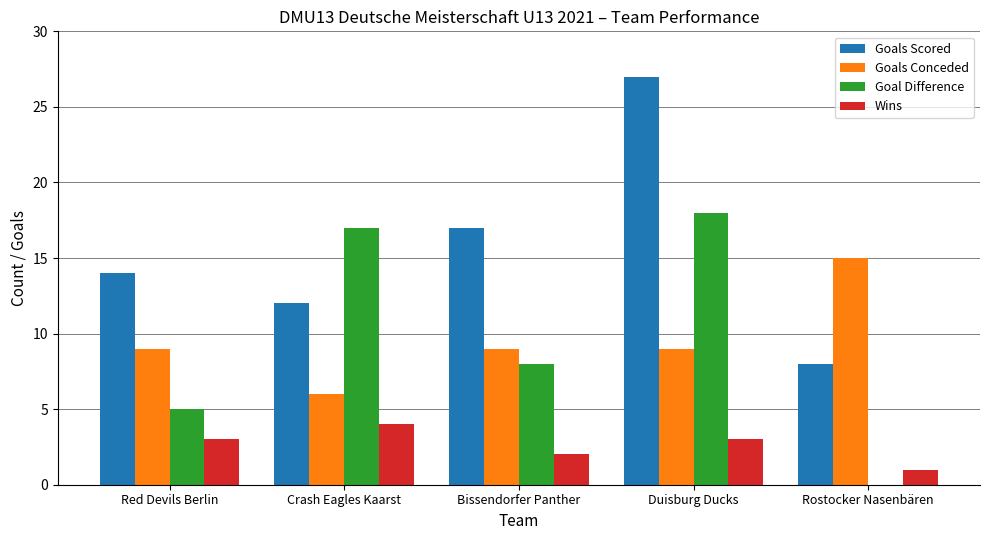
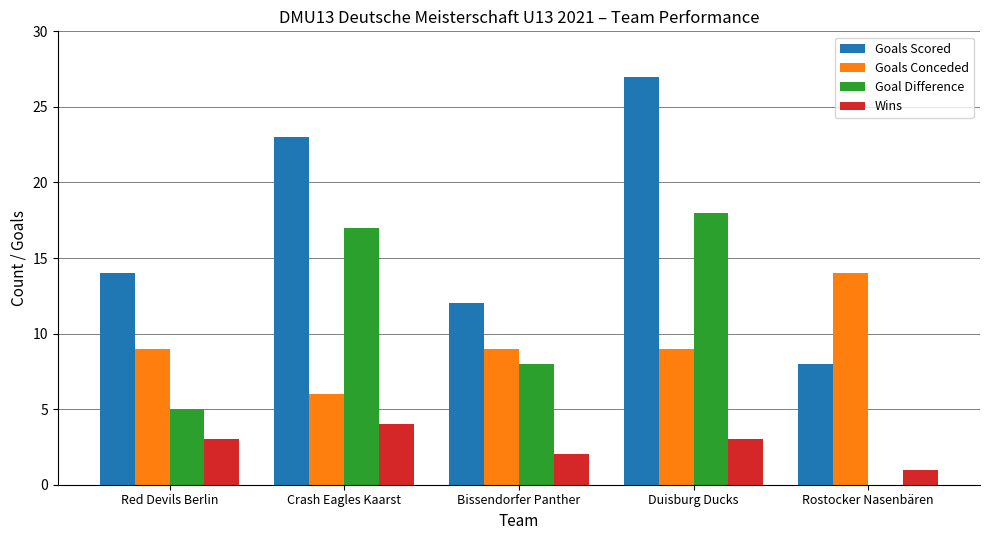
Goals Scored, Crash Eagles Kaarst: 12 -> 23
Goals Scored, Bissendorfer Panther: 17 -> 12
Goals Conceded, Rostocker Nasenbären: 15 -> 14
